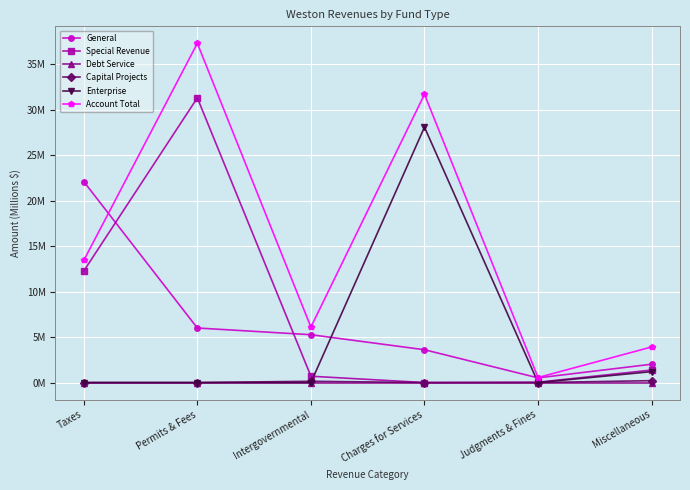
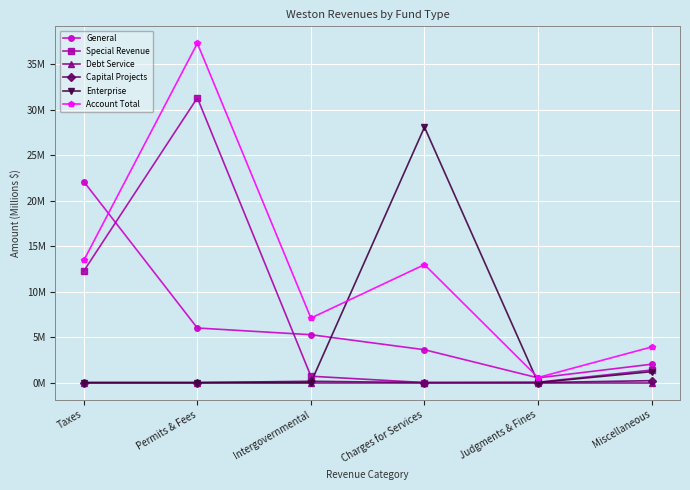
Account Total, Intergovernmental: 6000000 -> 7000000
Account Total, Charges for Services: 32000000 -> 13000000
